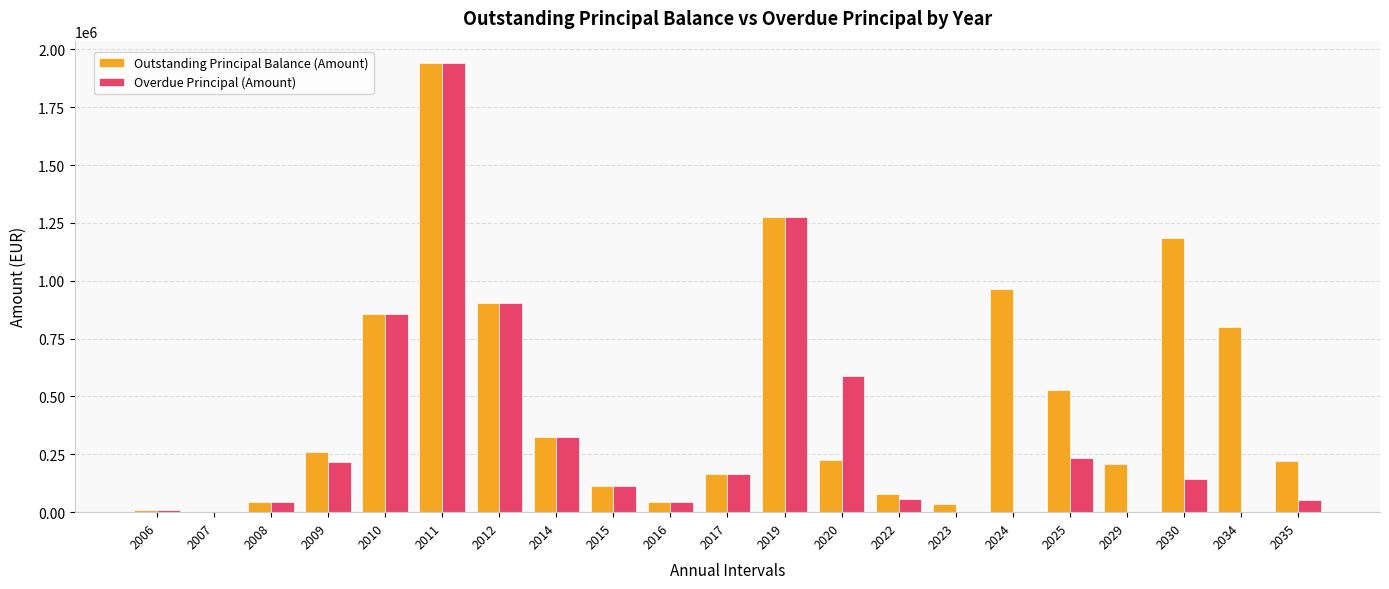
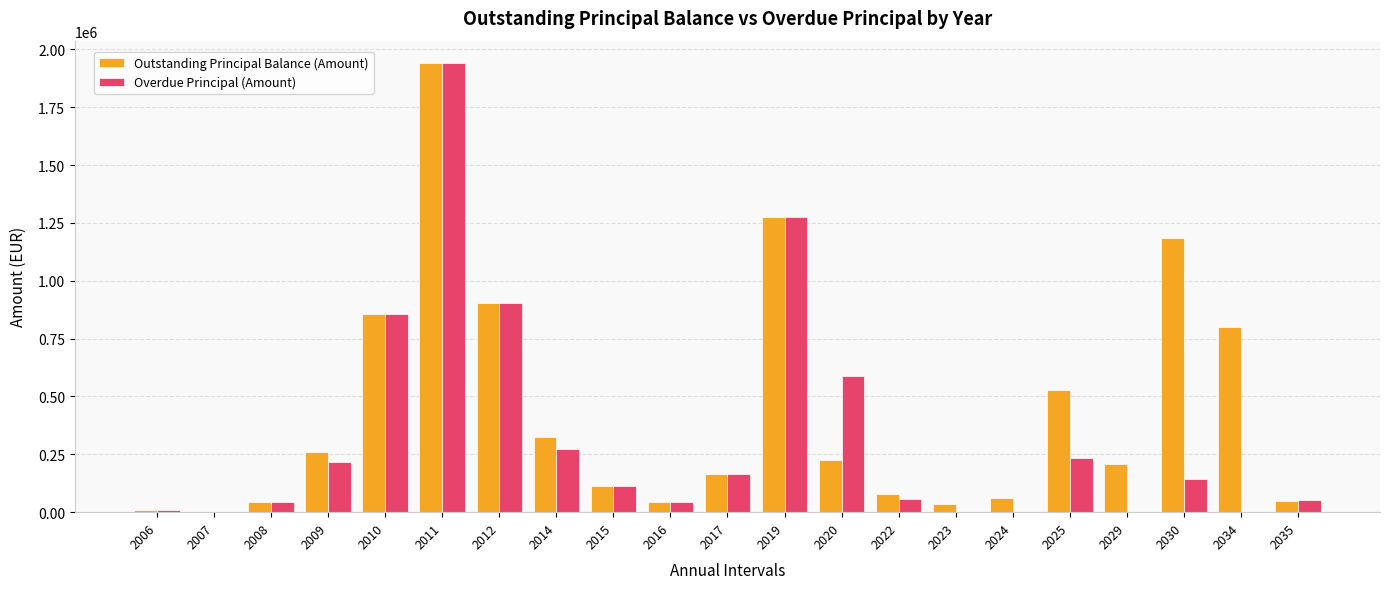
Overdue Principal (Amount), 2014: 320000 -> 270000
Outstanding Principal Balance (Amount), 2024: 970000 -> 60000
Outstanding Principal Balance (Amount), 2035: 220000 -> 50000
